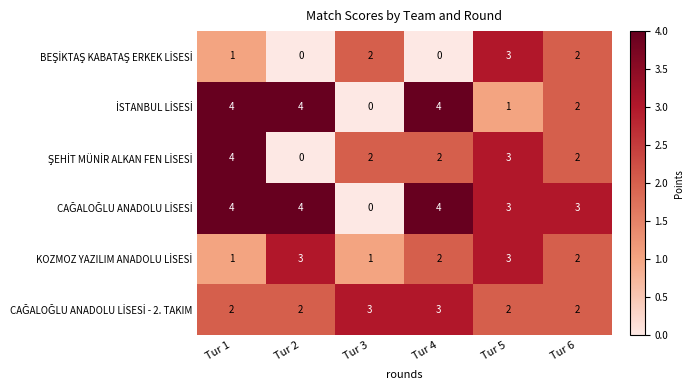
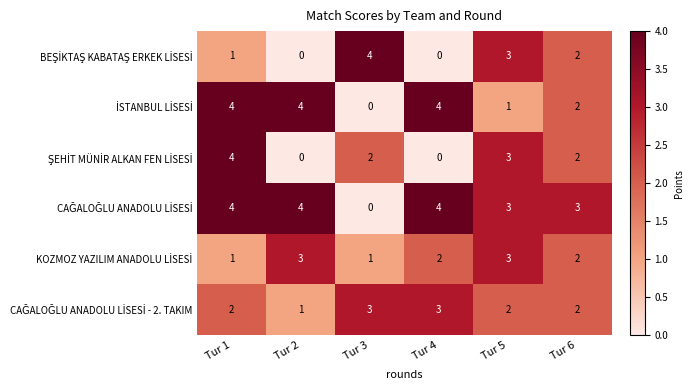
BEŞİKTAŞ KABATAŞ ERKEK LİSESİ, Tur 3: 2 -> 4
ŞEHİT MÜNİR ALKAN FEN LİSESİ, Tur 4: 2 -> 0
CAĞALOĞLU ANADOLU LİSESİ - 2. TAKIM, Tur 2: 2 -> 1
